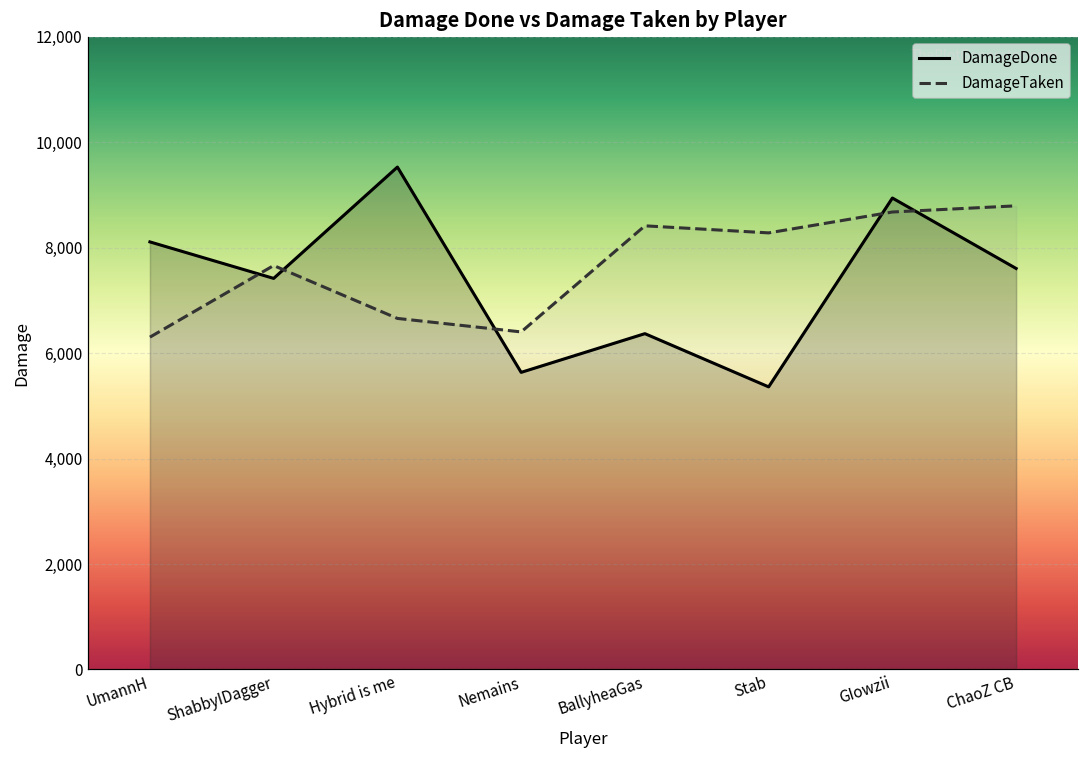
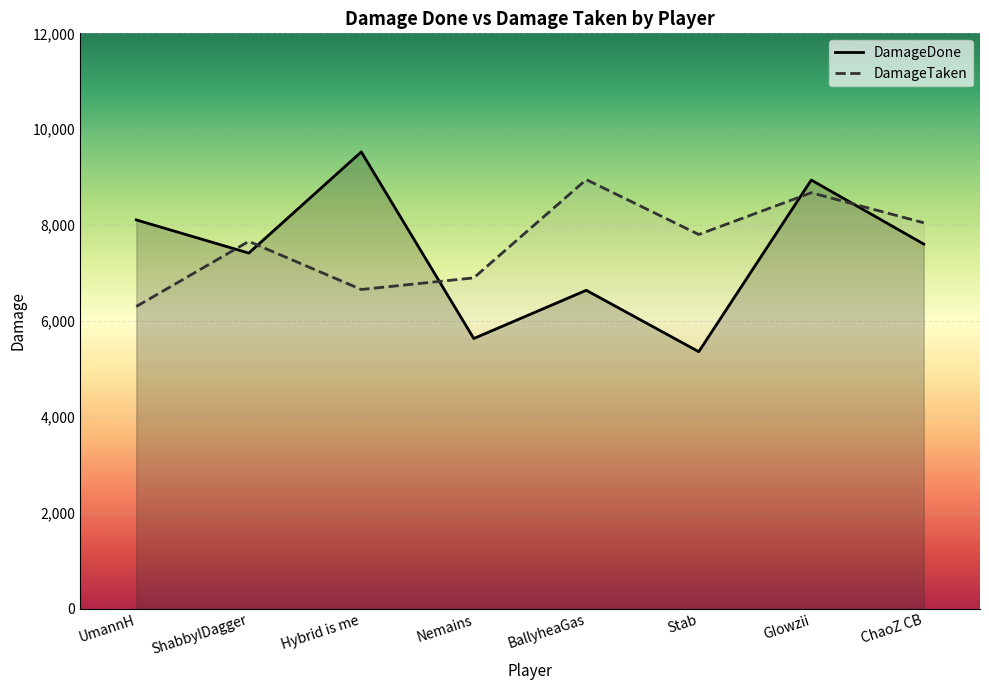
DamageTaken, Nemains: 6,400 -> 6,900
DamageDone, BallyheaGas: 6,400 -> 6,600
DamageTaken, BallyheaGas: 8,400 -> 8,900
DamageTaken, Stab: 8,300 -> 7,800
DamageTaken, ChaoZ CB: 8,800 -> 8,000
